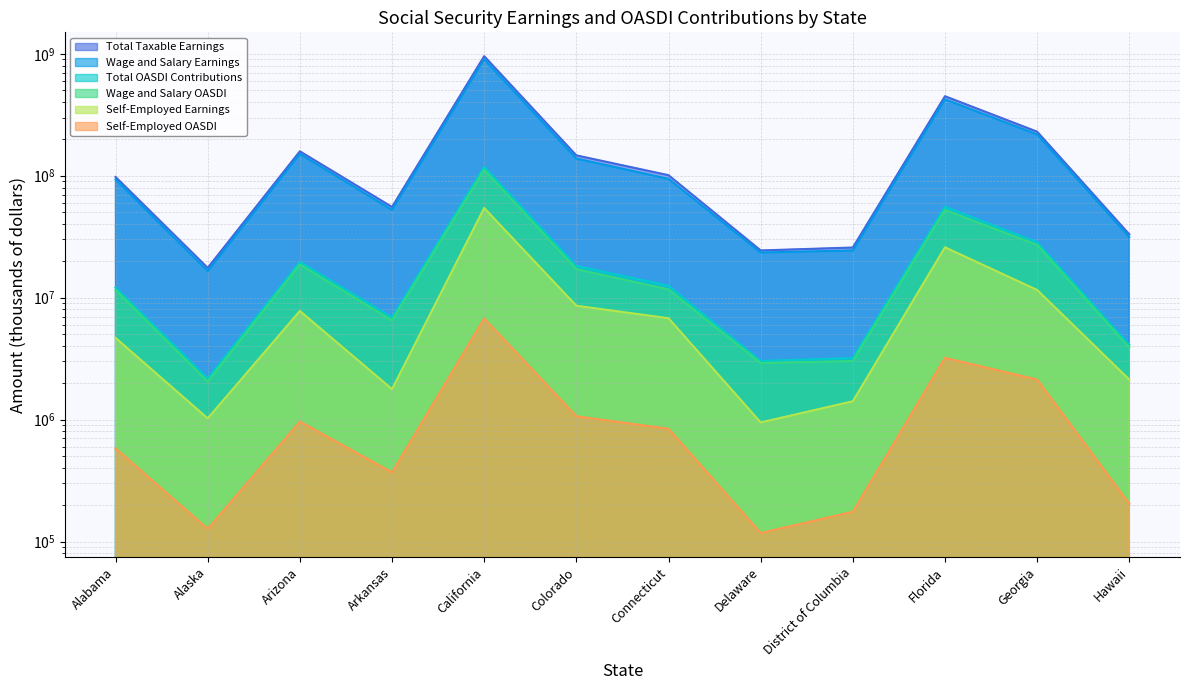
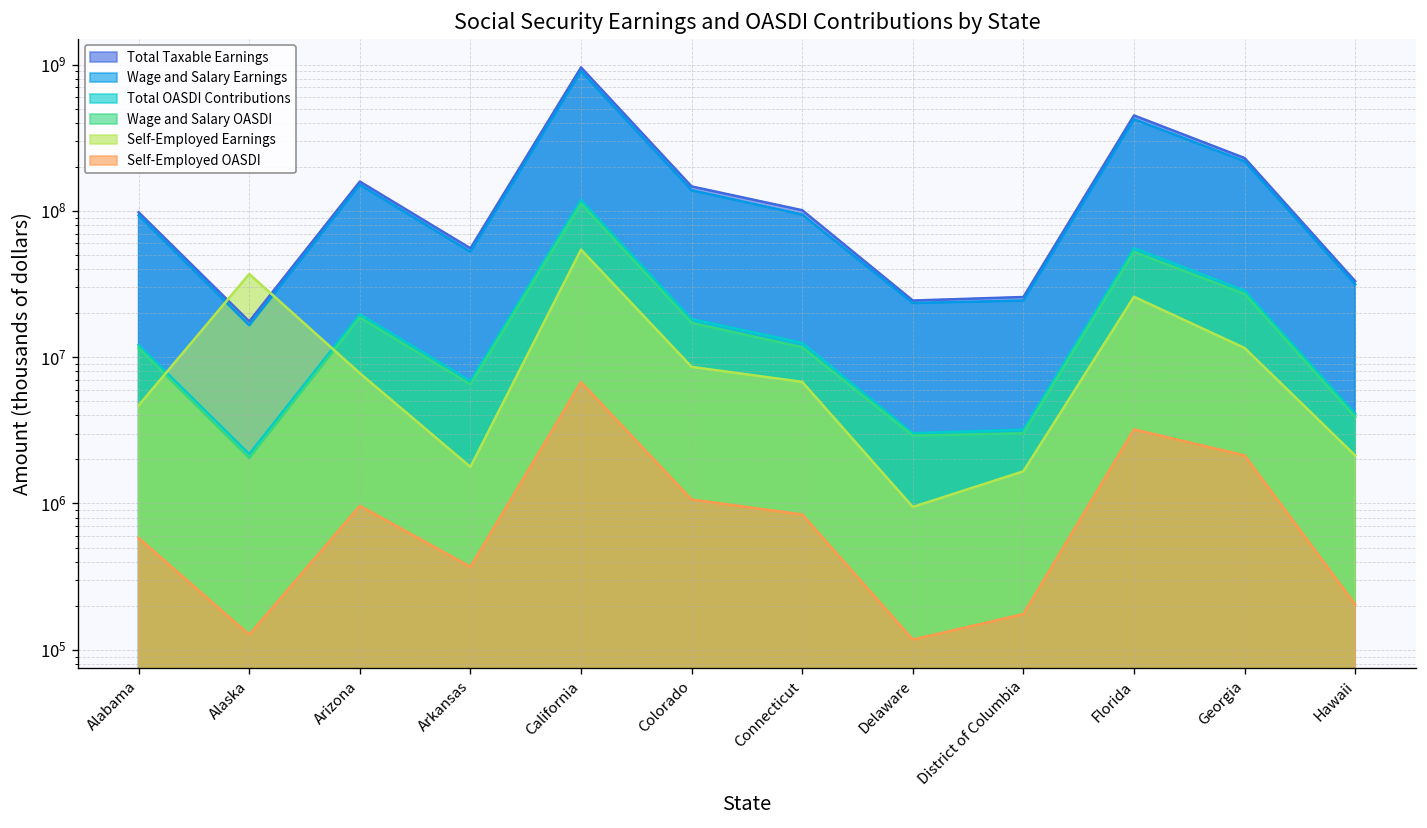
Self-Employed Earnings, Alaska: 1000000 -> 37000000
Self-Employed Earnings, District of Columbia: 1400000 -> 1700000
